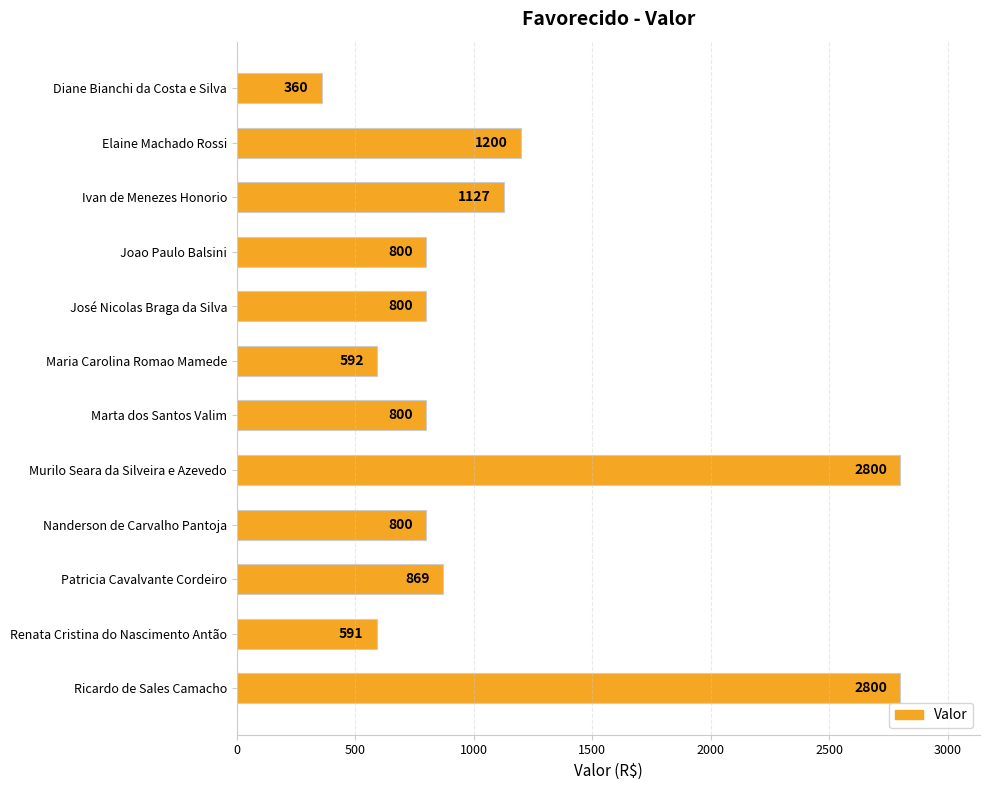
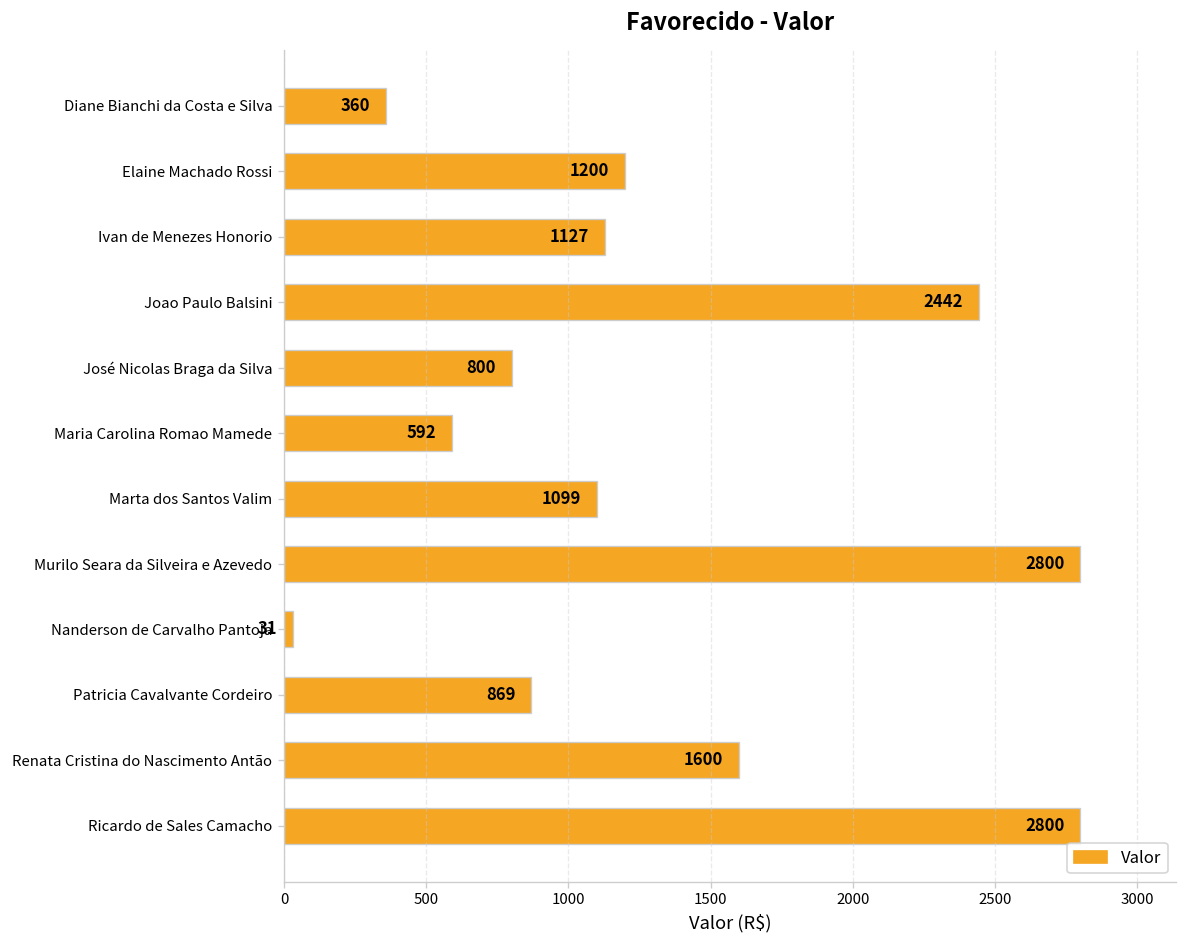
Joao Paulo Balsini: 800 -> 2442
Marta dos Santos Valim: 800 -> 1099
Nanderson de Carvalho Pantoja: 800 -> 31
Renata Cristina do Nascimento Antão: 591 -> 1600
